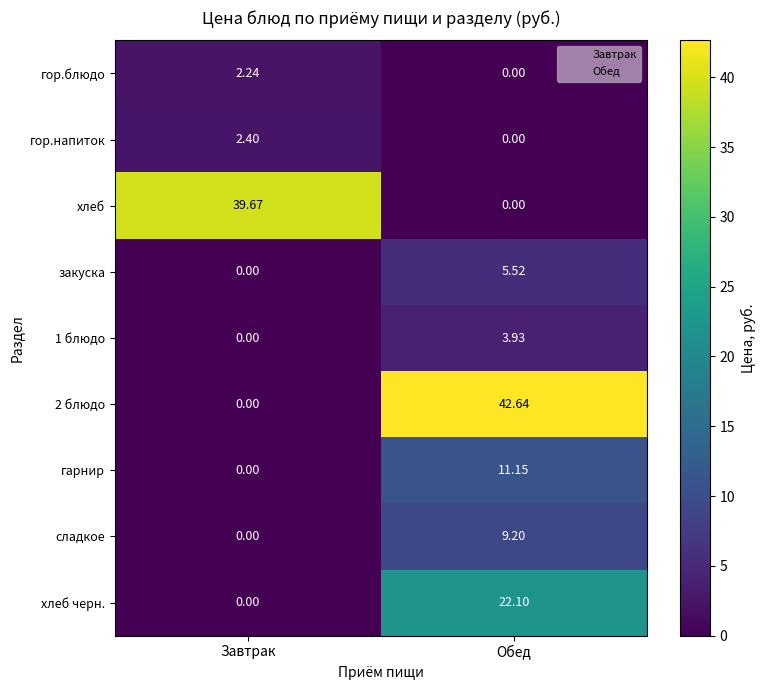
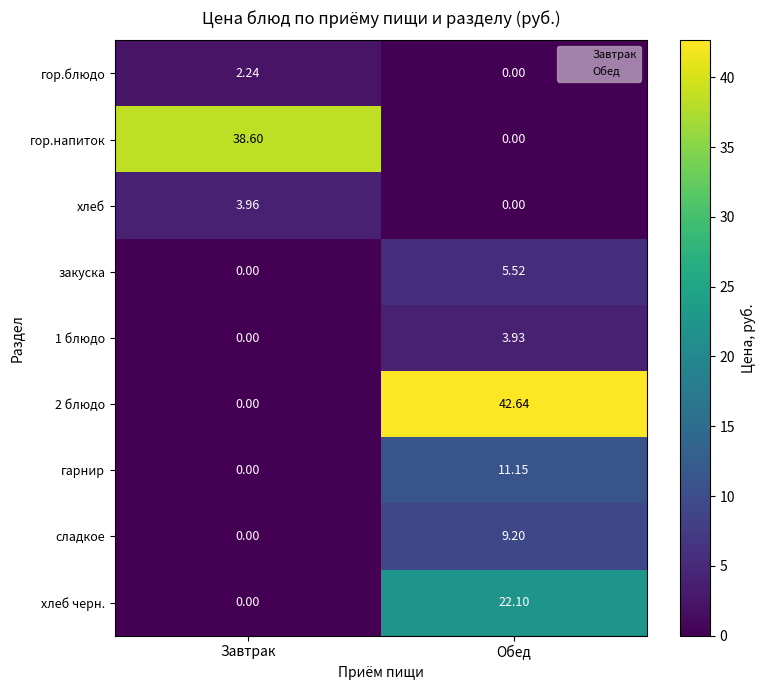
гор.напиток, Завтрак: 2.40 -> 38.60
хлеб, Завтрак: 39.67 -> 3.96
